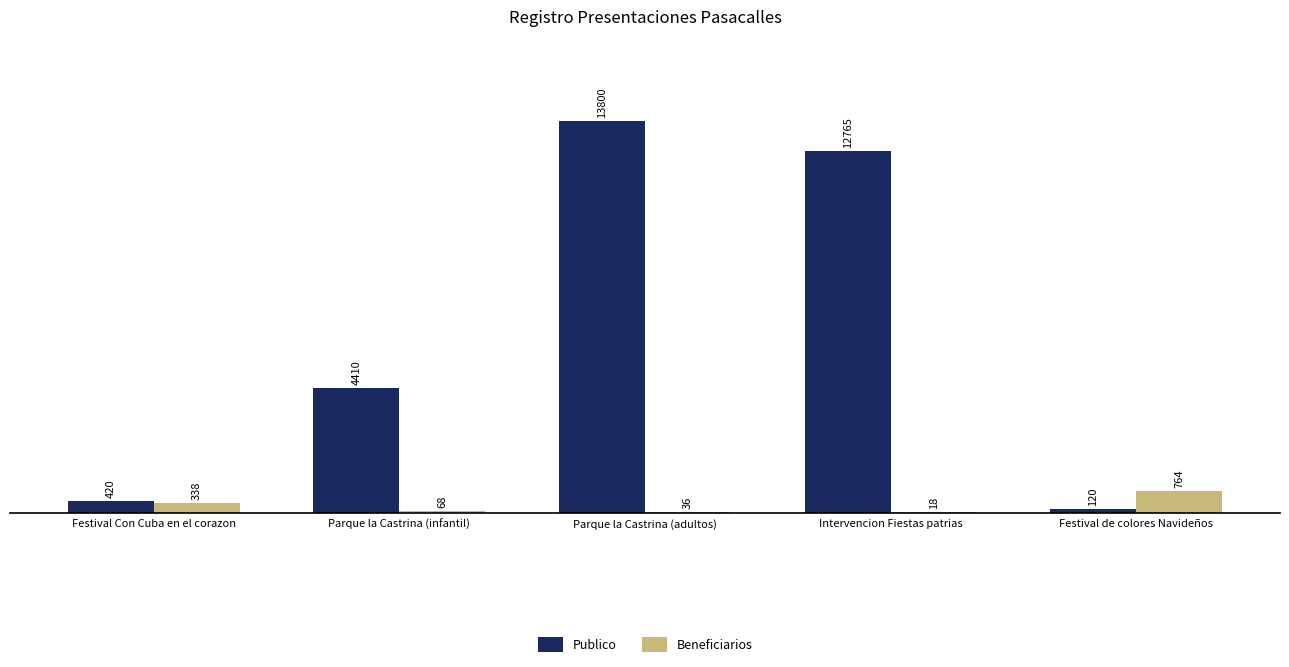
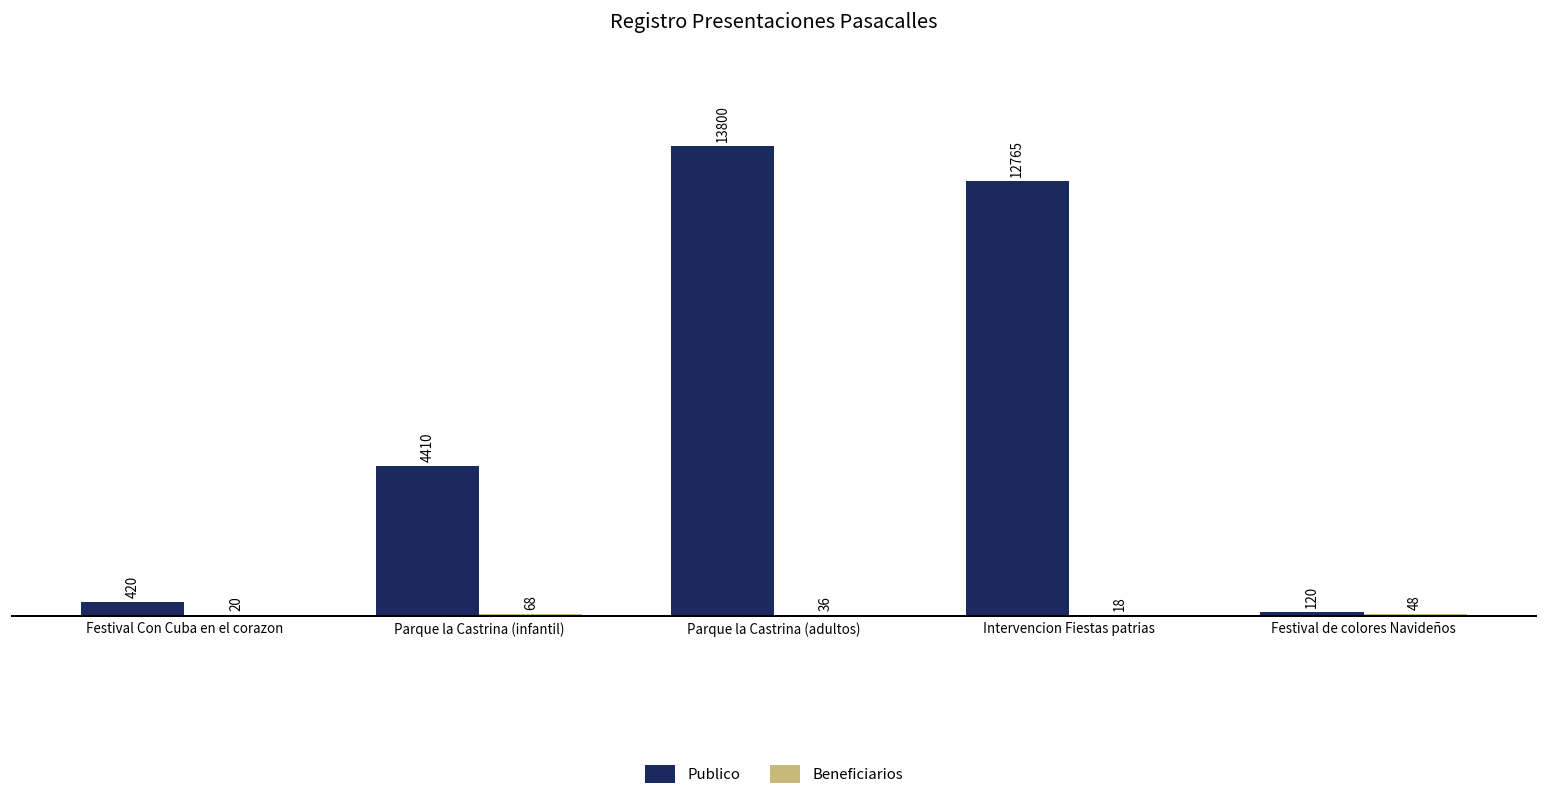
Beneficiarios, Festival Con Cuba en el corazon: 338 -> 20
Beneficiarios, Festival de colores Navideños: 764 -> 48
